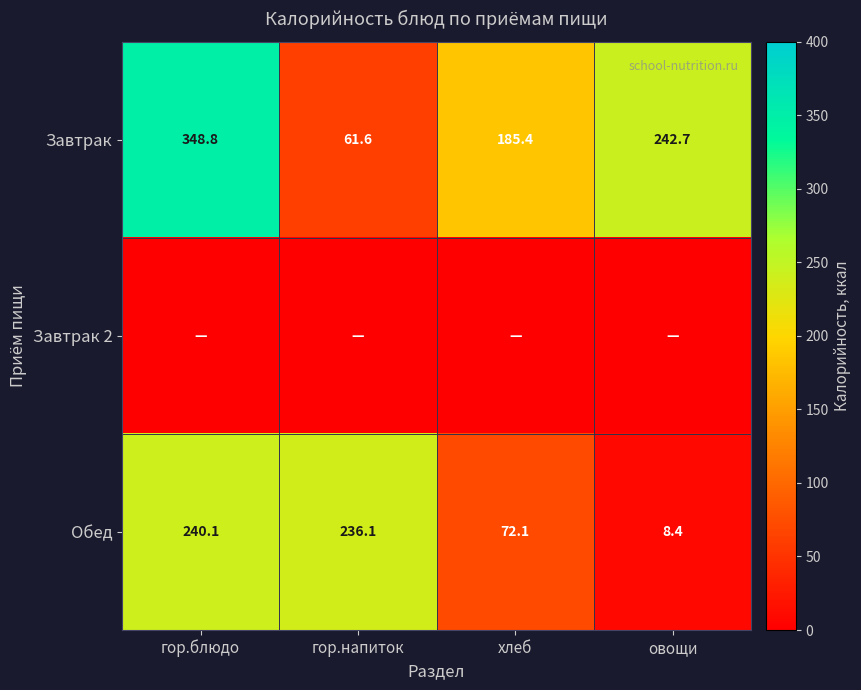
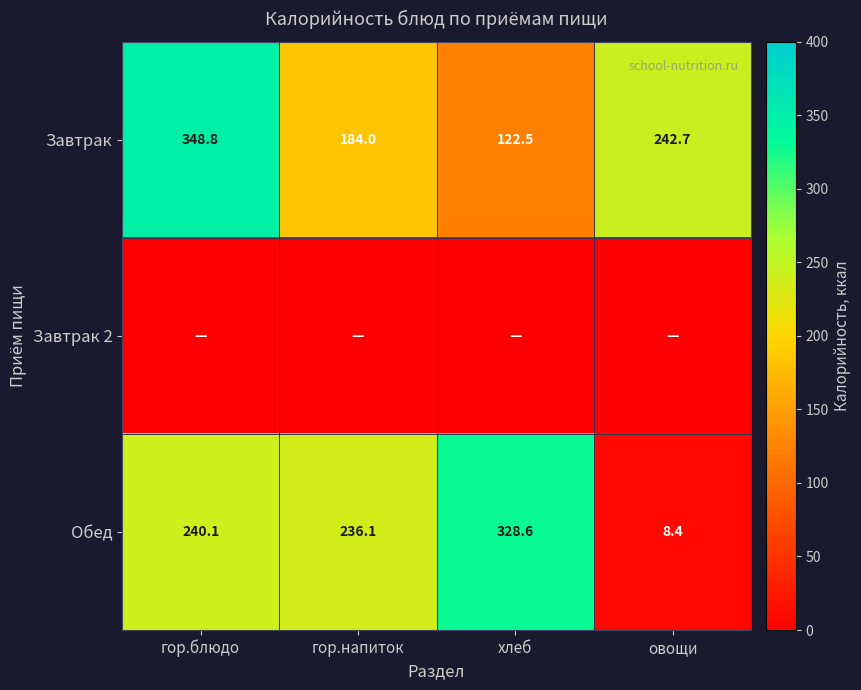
Завтрак, гор.напиток: 61.6 -> 184.0
Завтрак, хлеб: 185.4 -> 122.5
Обед, хлеб: 72.1 -> 328.6
